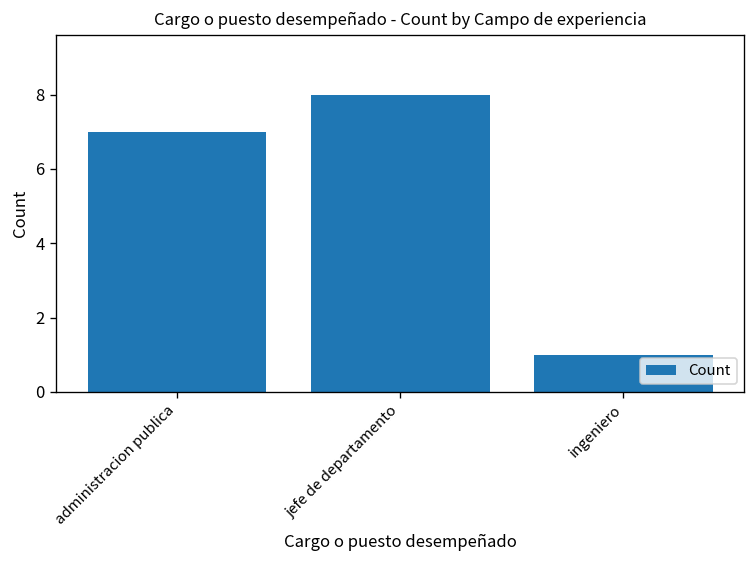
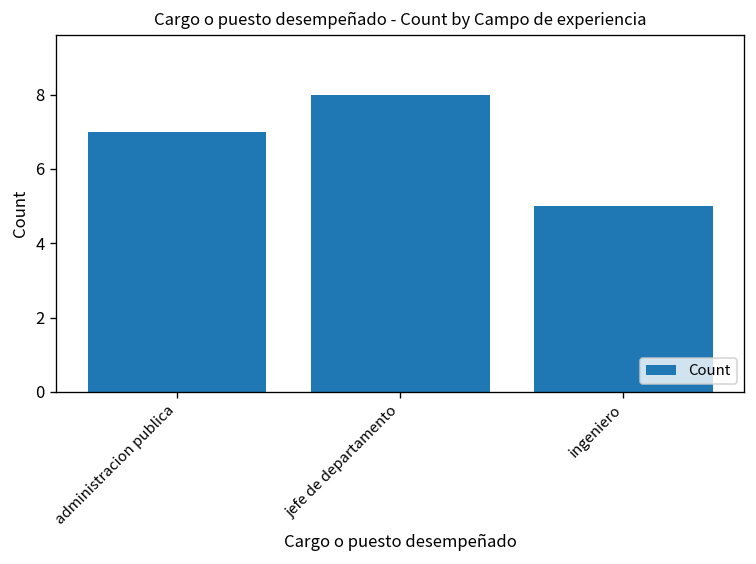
ingeniero: 1 -> 5
